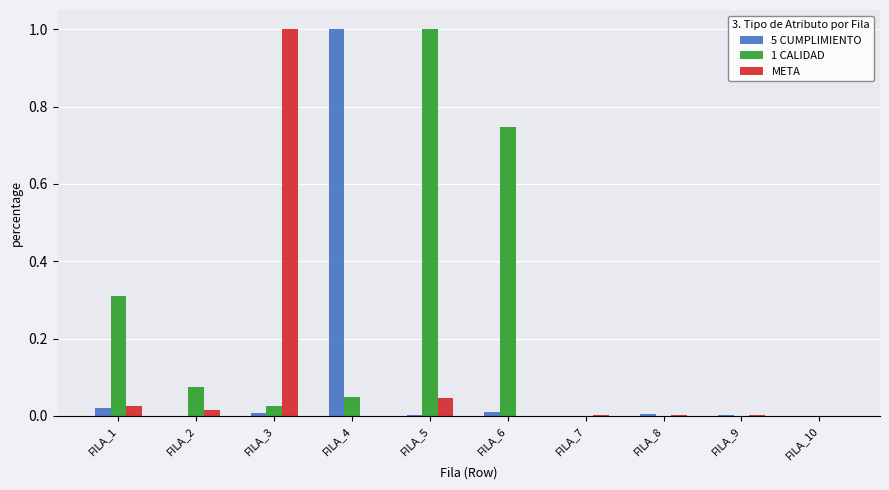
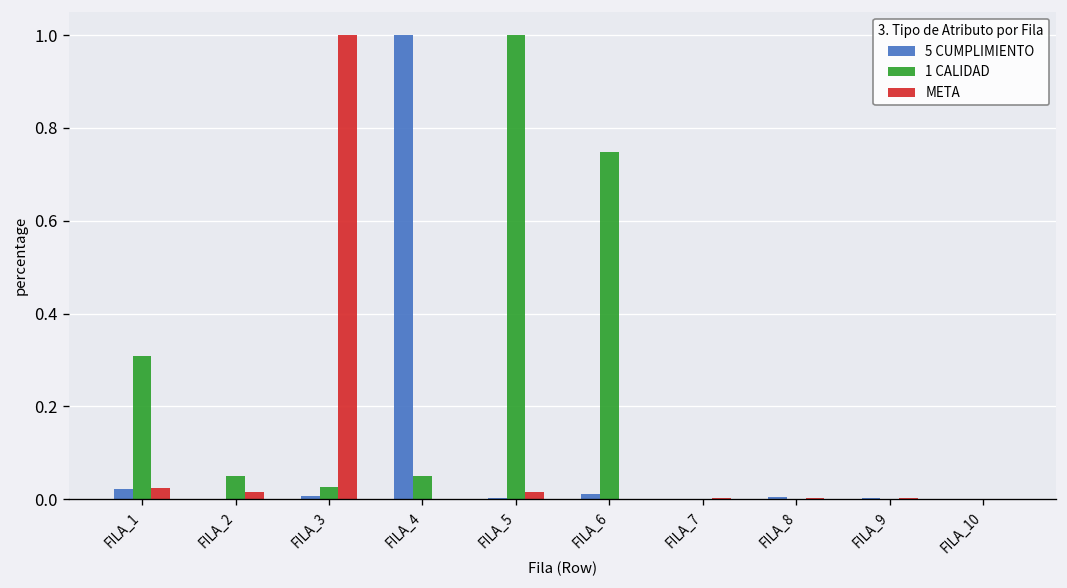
1 CALIDAD, FILA_2: 0.08 -> 0.05
META, FILA_5: 0.05 -> 0.02
